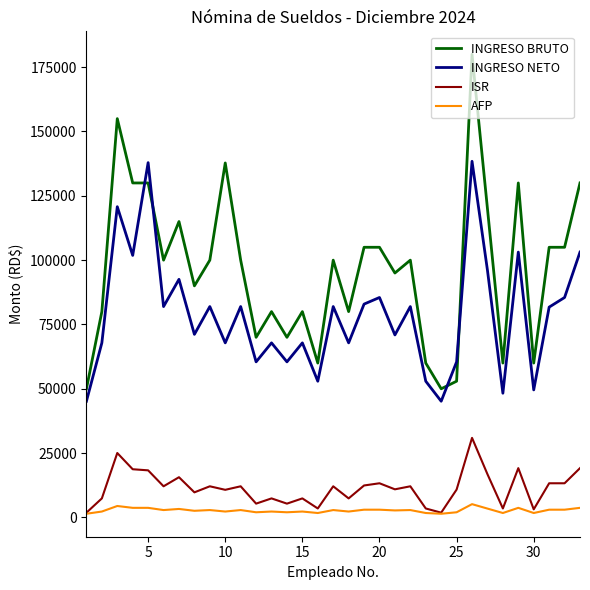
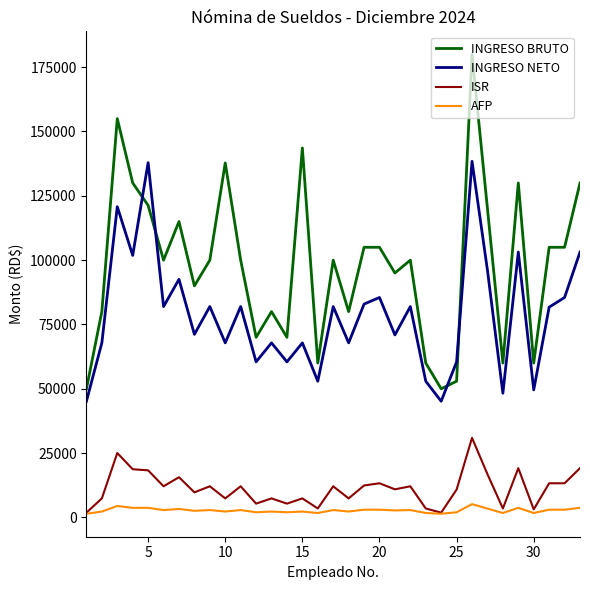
INGRESO BRUTO, 5: 130000 -> 121000
ISR, 10: 11000 -> 7000
INGRESO BRUTO, 15: 80000 -> 144000
